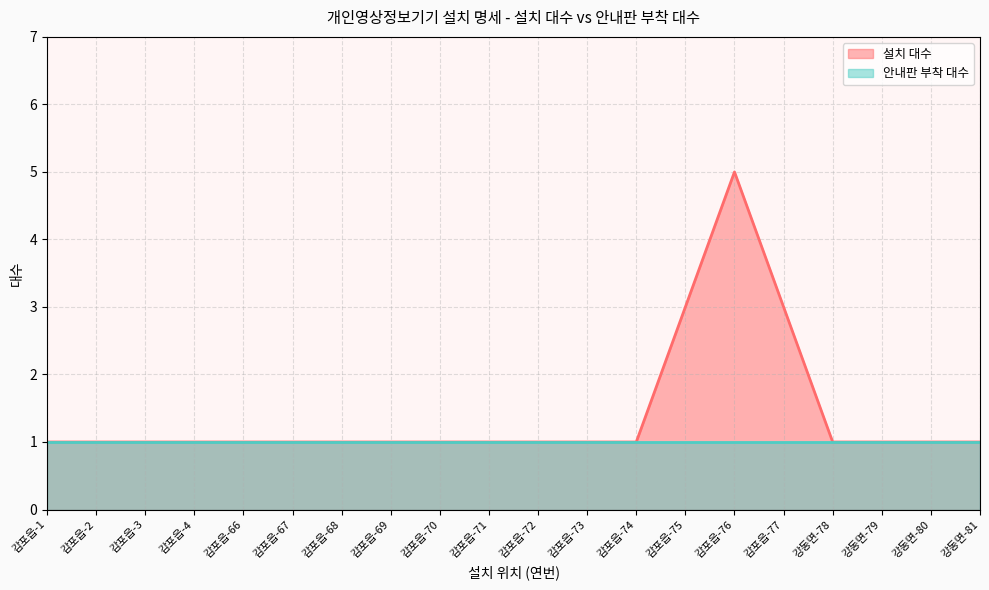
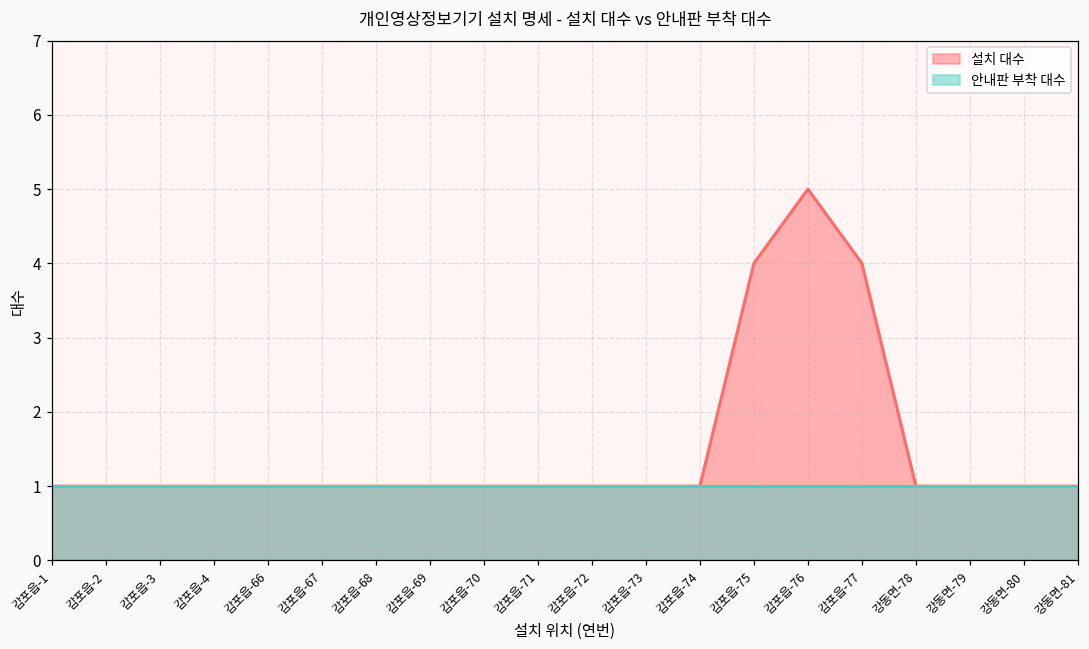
설치 대수, 감포읍-75: 3 -> 4
설치 대수, 감포읍-77: 3 -> 4
